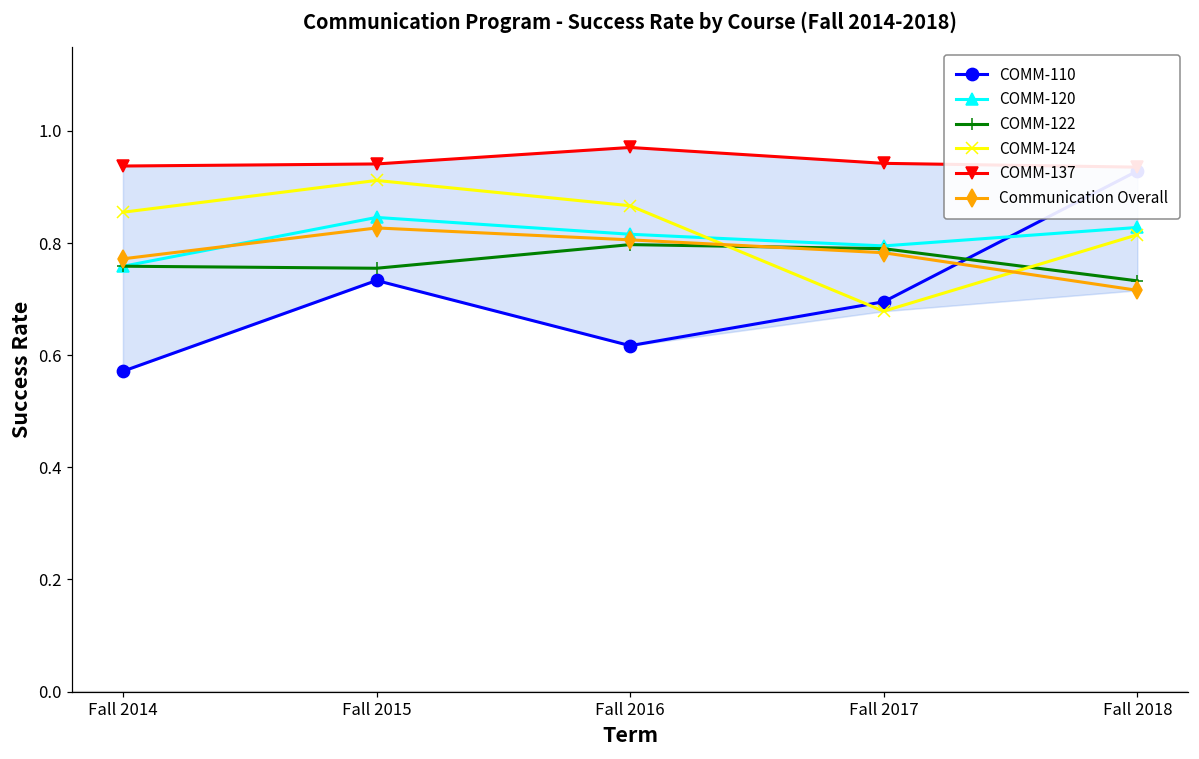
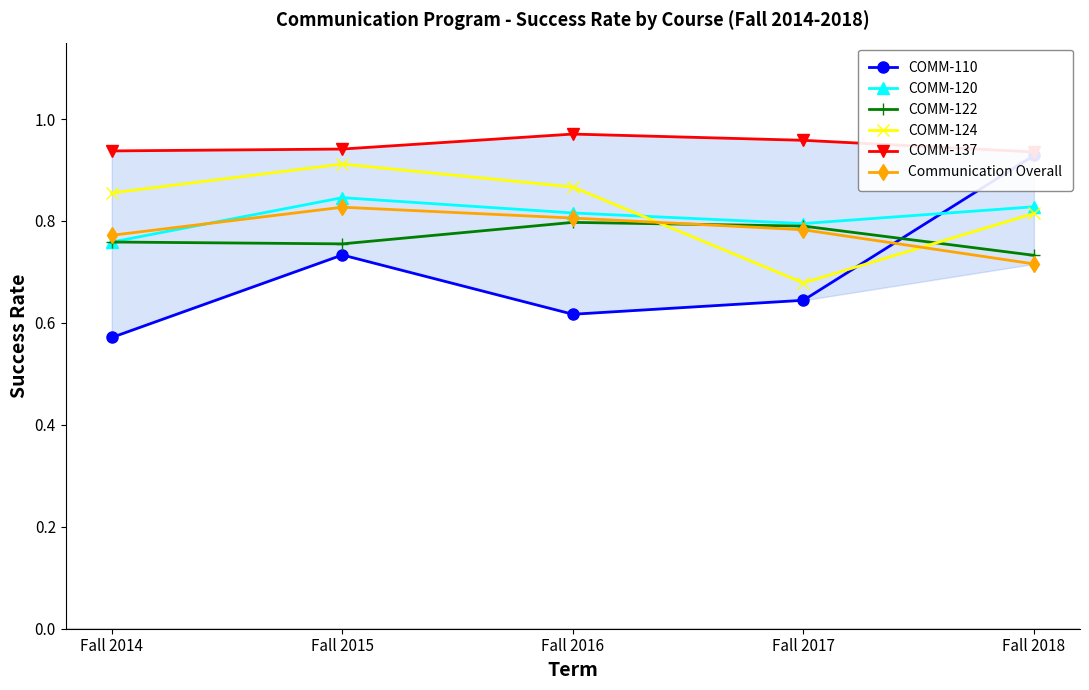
COMM-110, Fall 2017: 0.70 -> 0.64
COMM-137, Fall 2017: 0.94 -> 0.96
